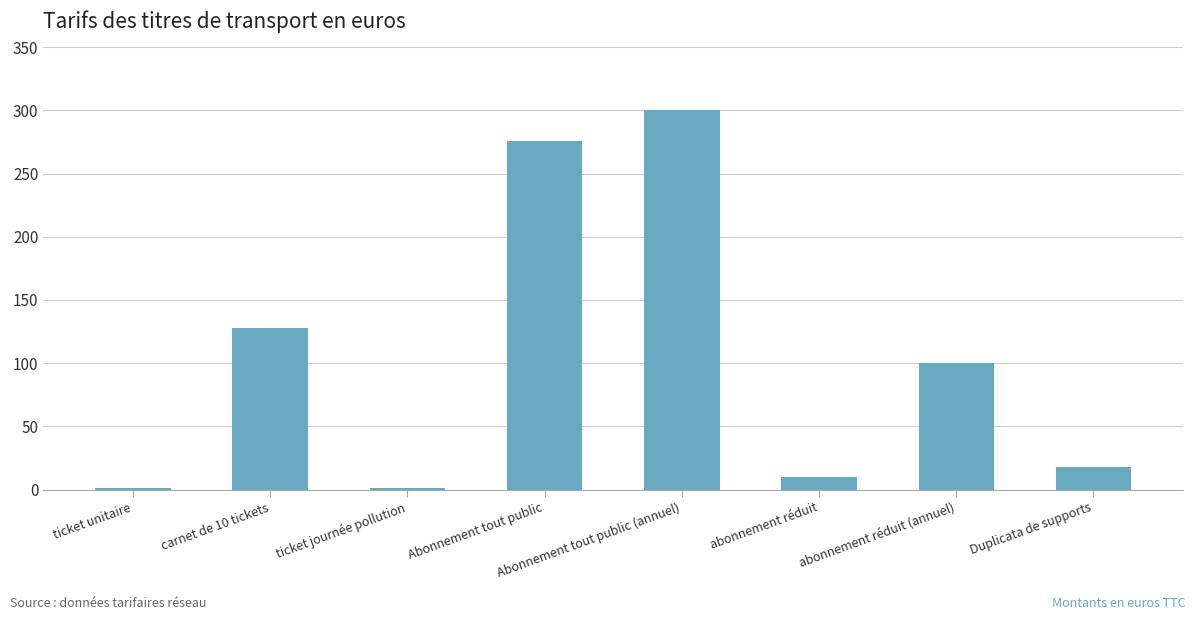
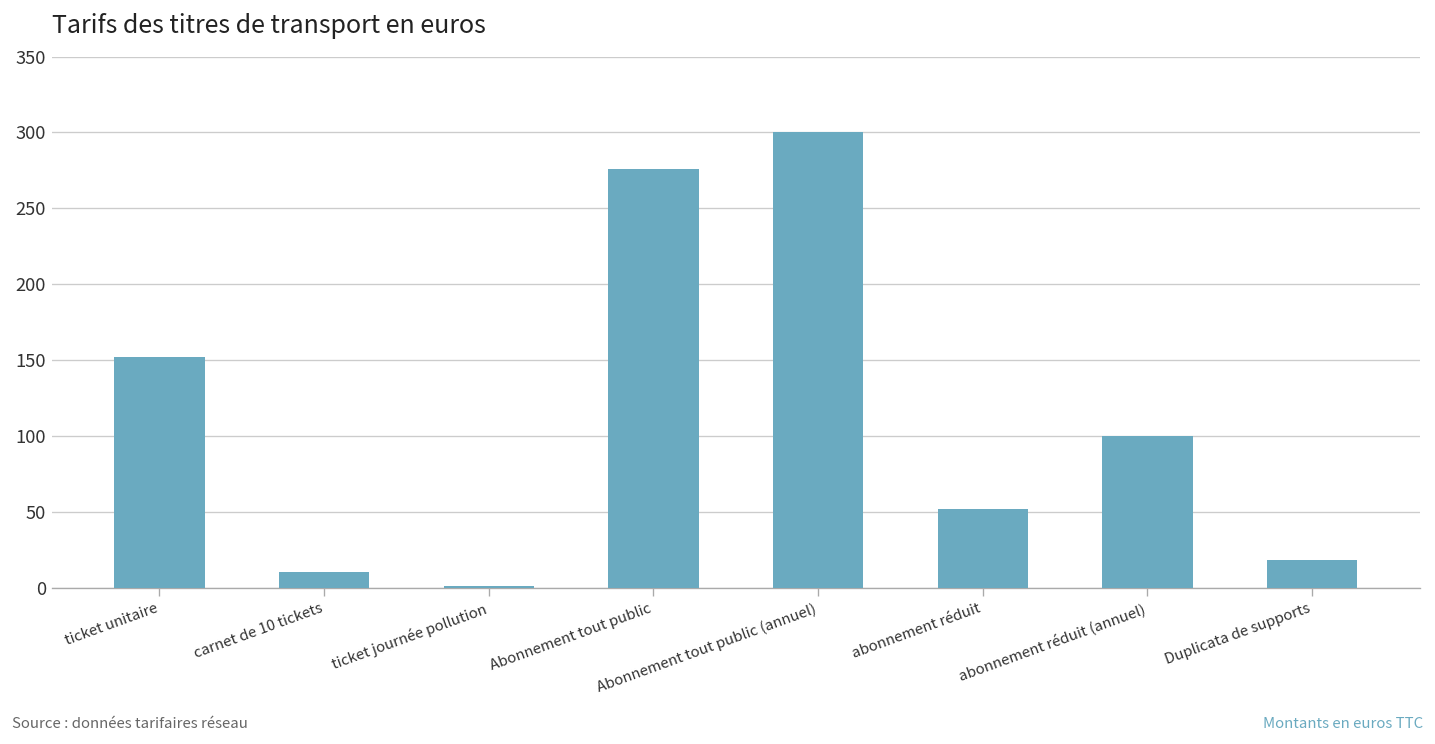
ticket unitaire: 1 -> 152
carnet de 10 tickets: 128 -> 10
abonnement réduit: 10 -> 52
